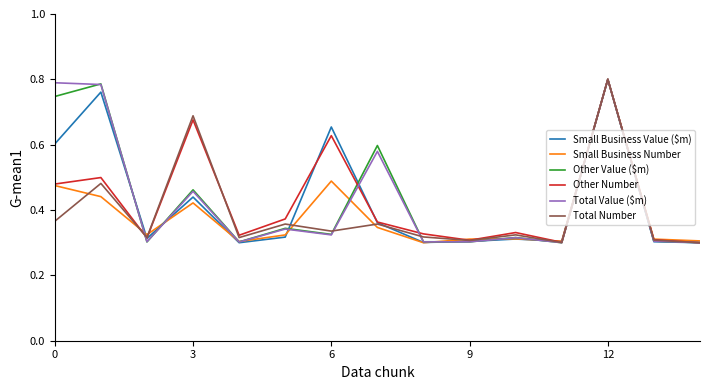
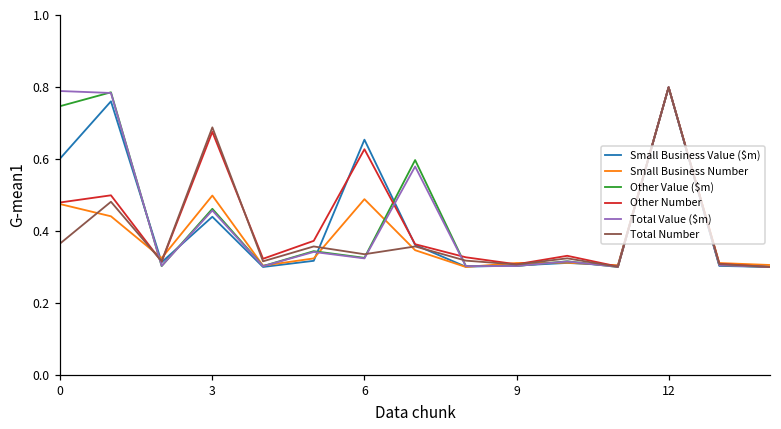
Small Business Number, 3: 0.42 -> 0.50
